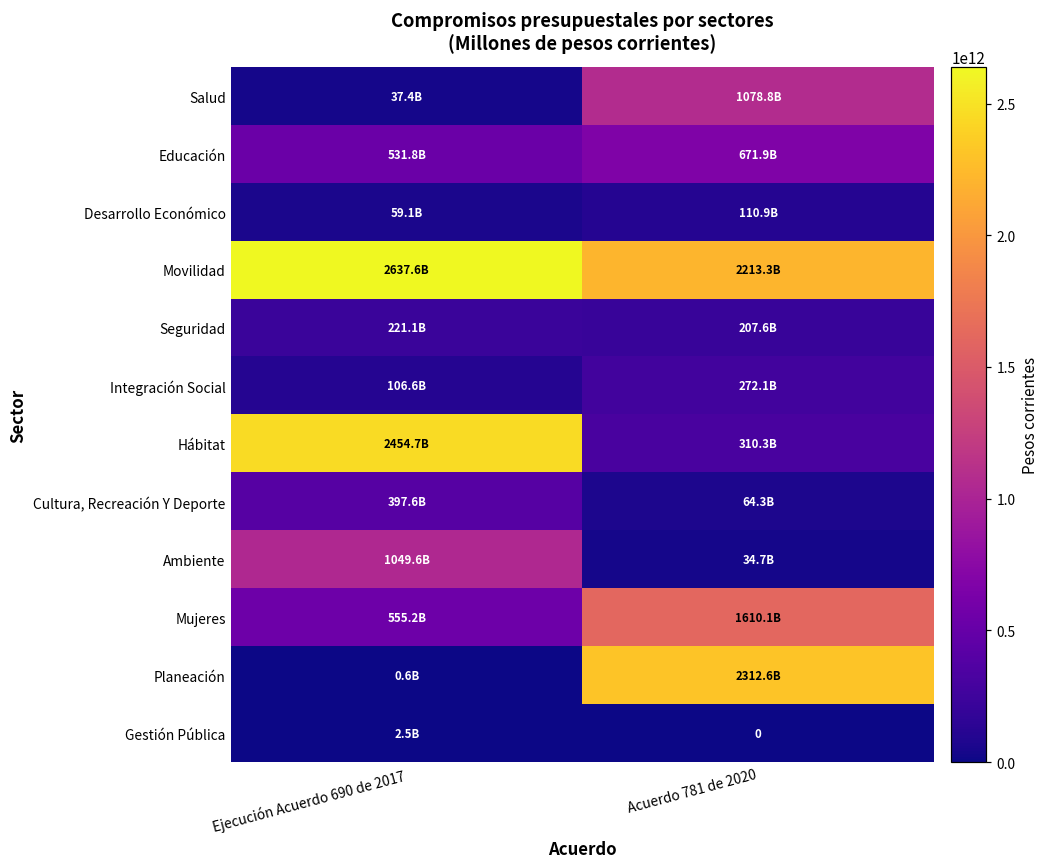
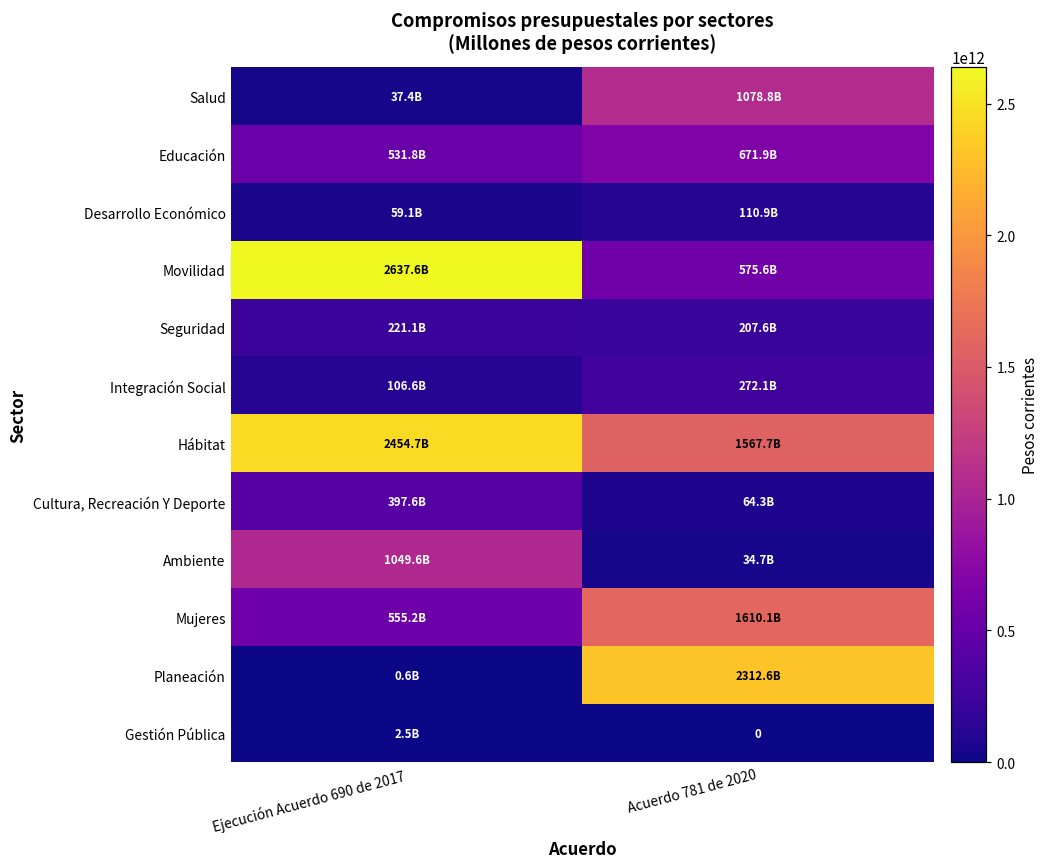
Movilidad, Acuerdo 781 de 2020: 2213.3B -> 575.6B
Hábitat, Acuerdo 781 de 2020: 310.3B -> 1567.7B
